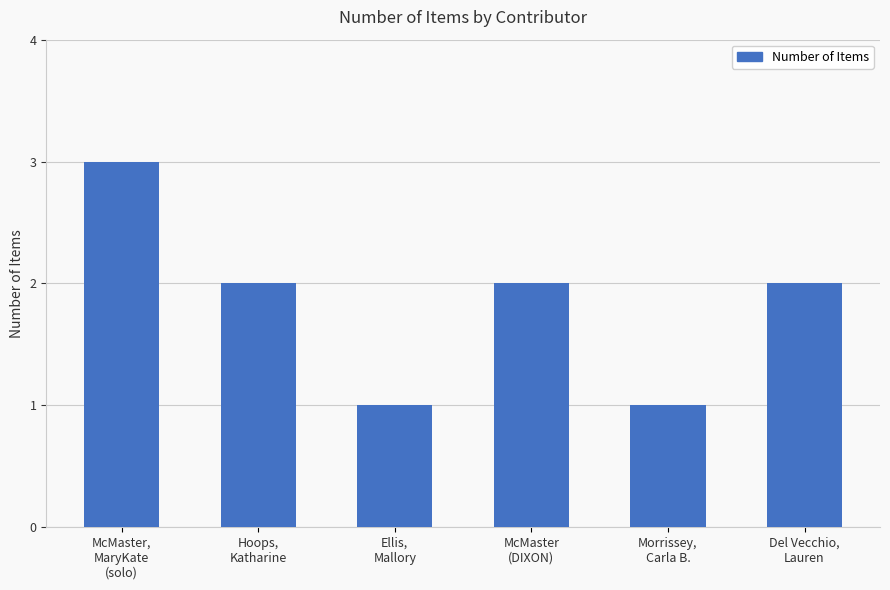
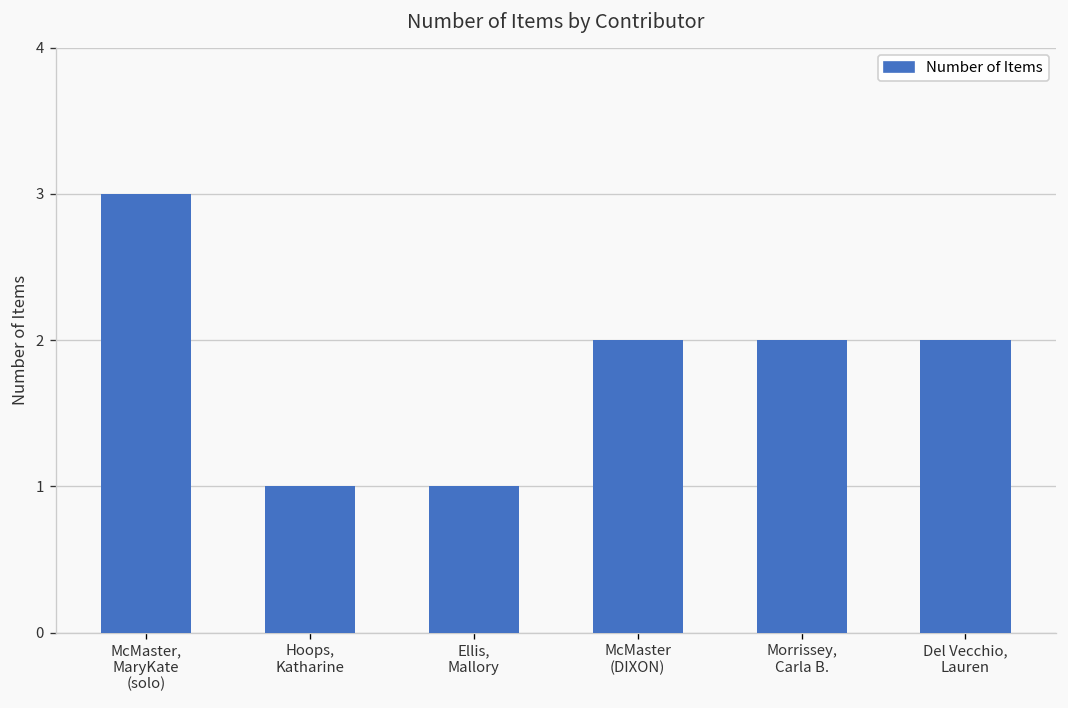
Hoops, Katharine: 2 -> 1
Morrissey, Carla B.: 1 -> 2
